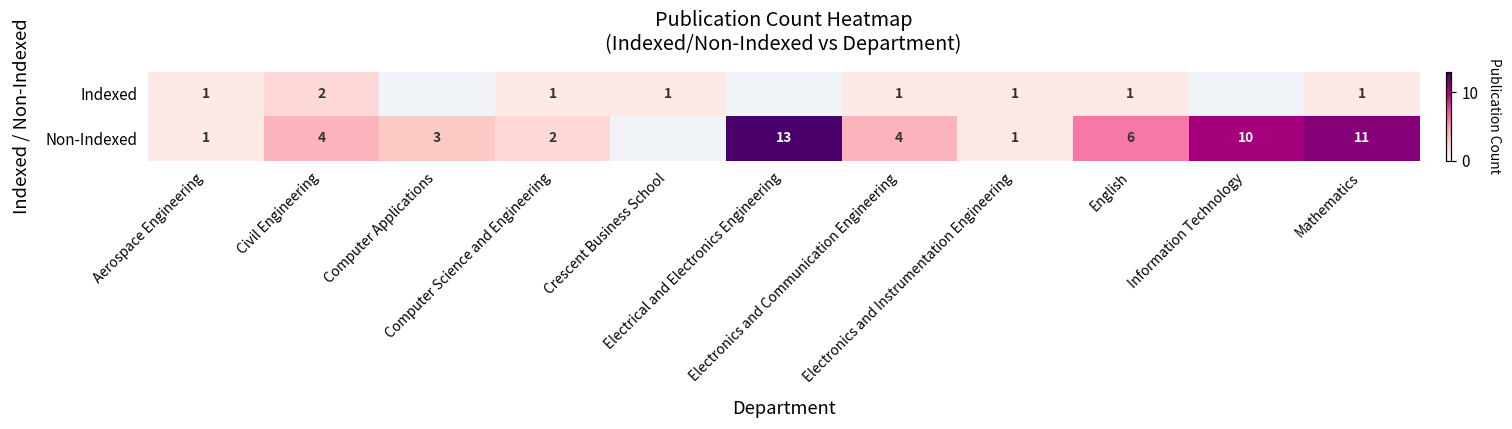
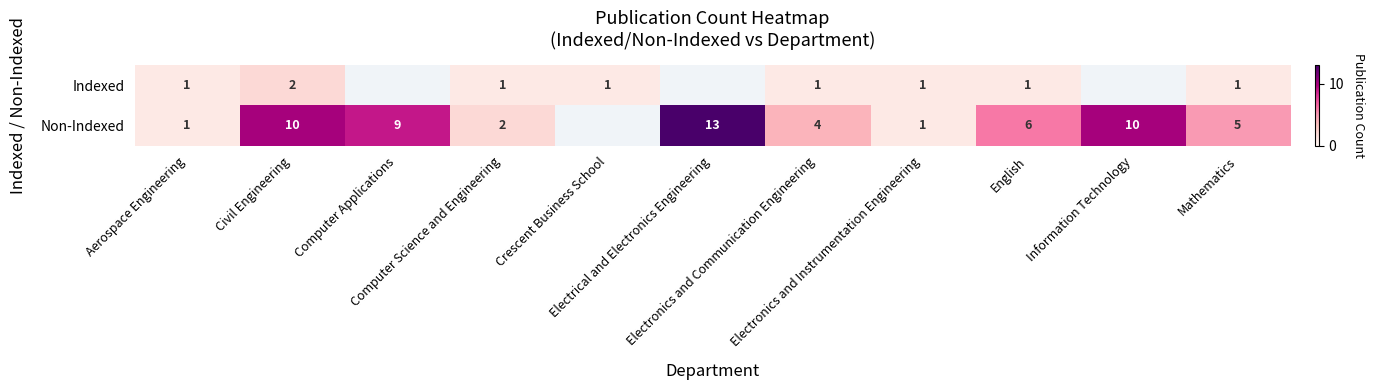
Non-Indexed, Civil Engineering: 4 -> 10
Non-Indexed, Computer Applications: 3 -> 9
Non-Indexed, Mathematics: 11 -> 5
